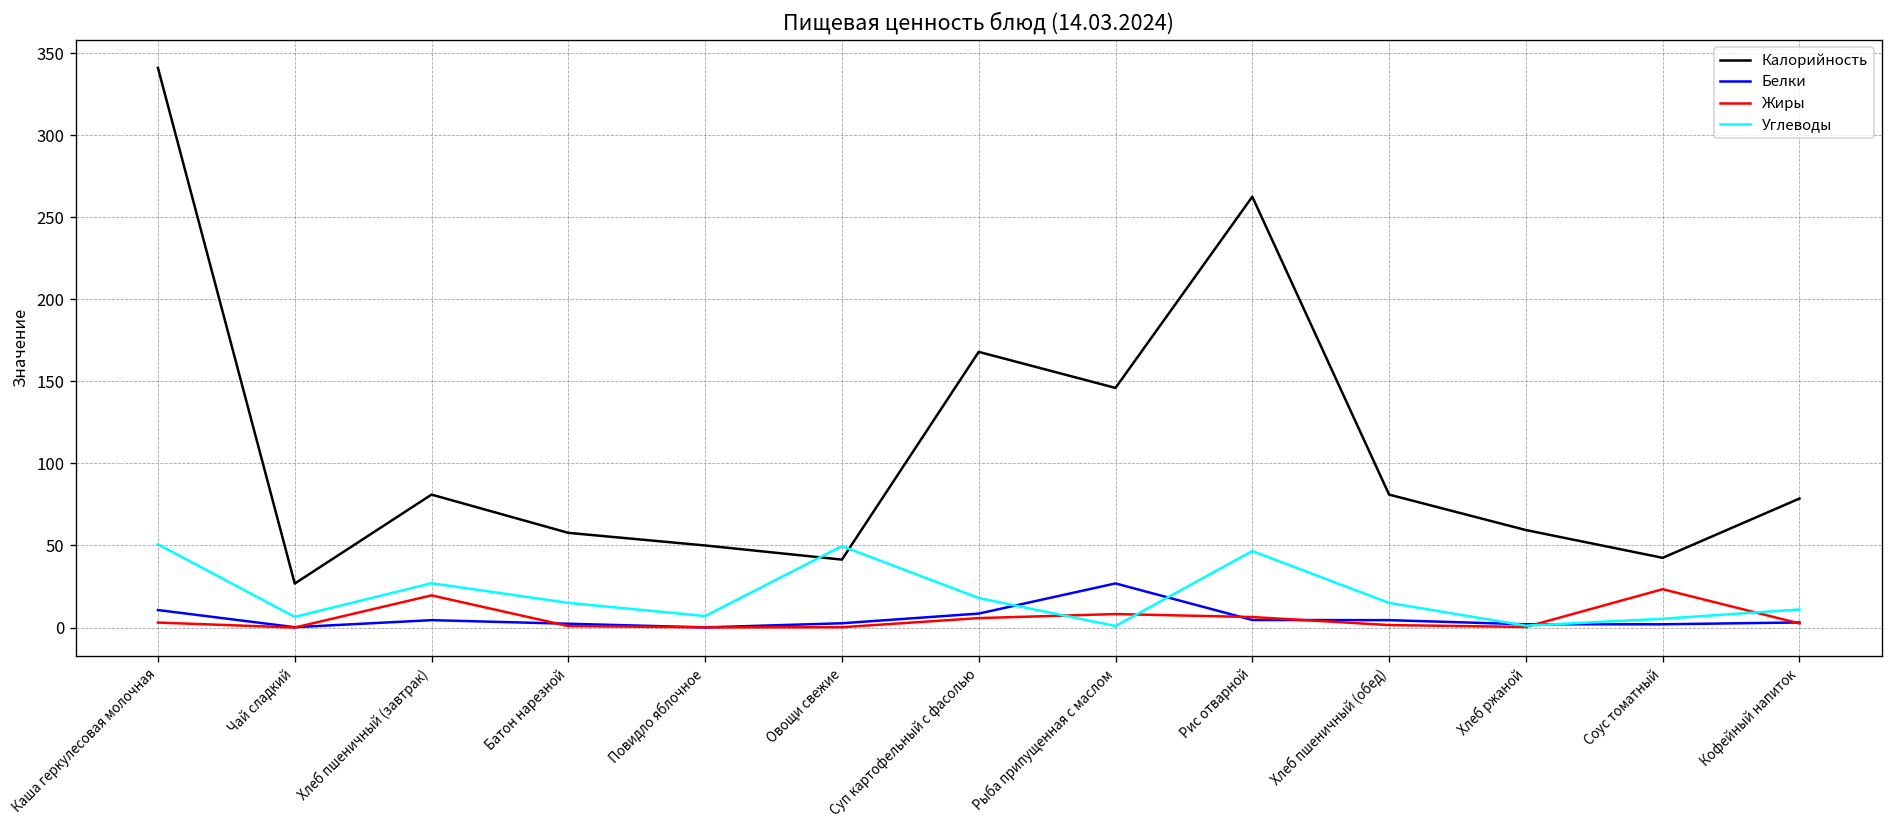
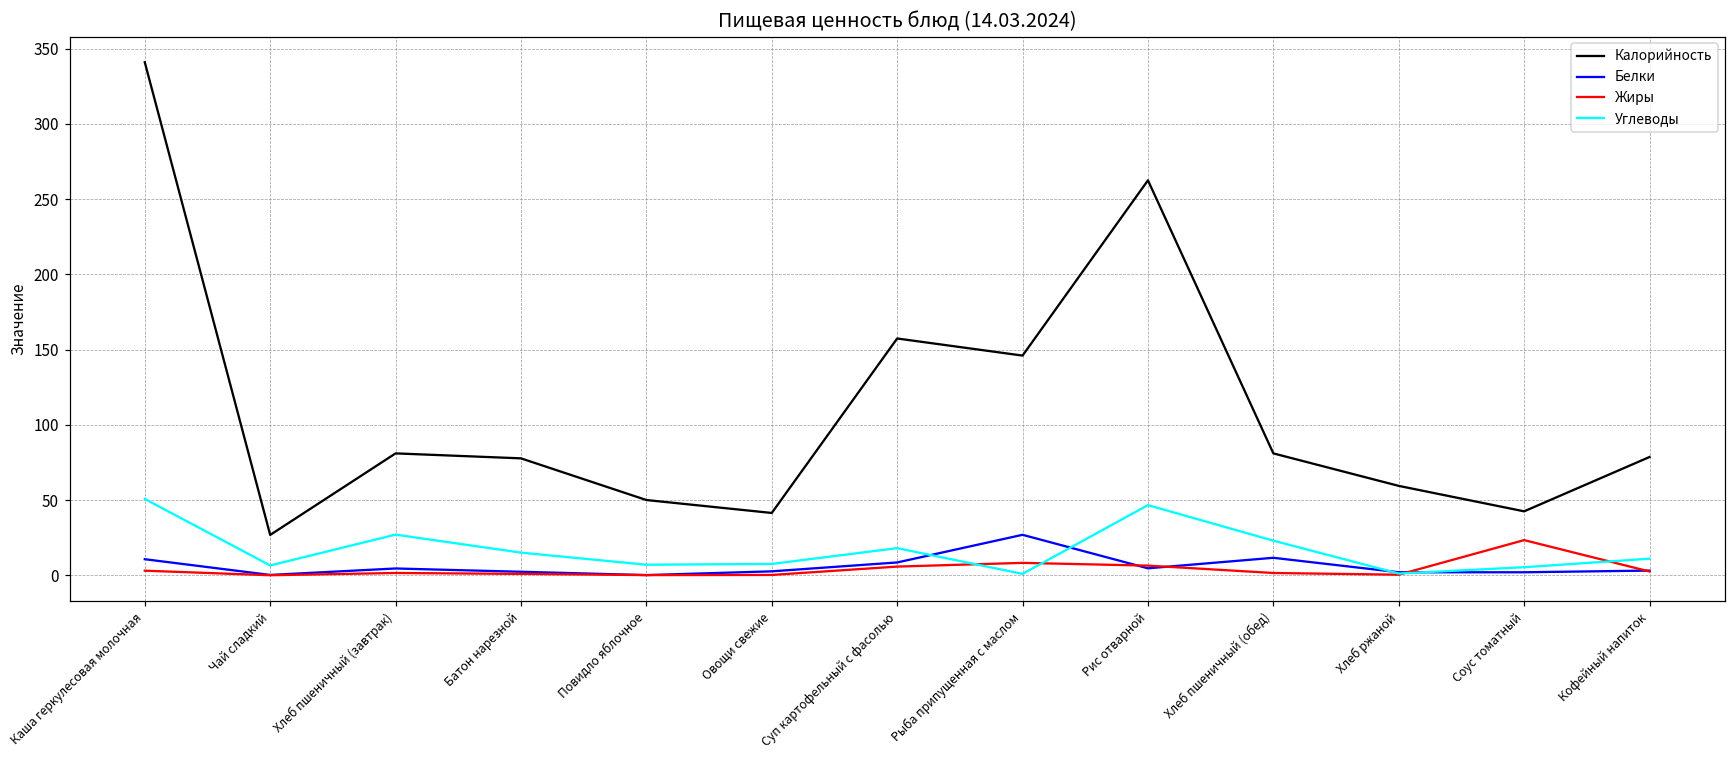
Жиры, Хлеб пшеничный (завтрак): 20 -> 2
Калорийность, Батон нарезной: 58 -> 78
Углеводы, Овощи свежие: 50 -> 8
Калорийность, Суп картофельный с фасолью: 168 -> 157
Белки, Хлеб пшеничный (обед): 5 -> 12
Углеводы, Хлеб пшеничный (обед): 15 -> 23
